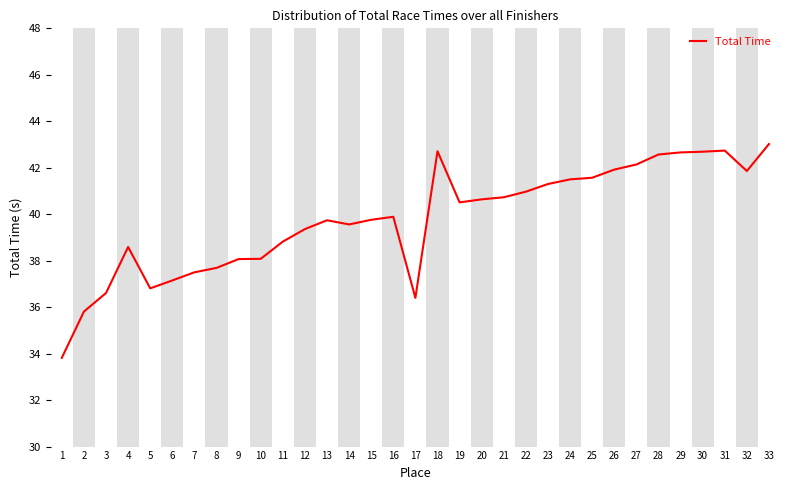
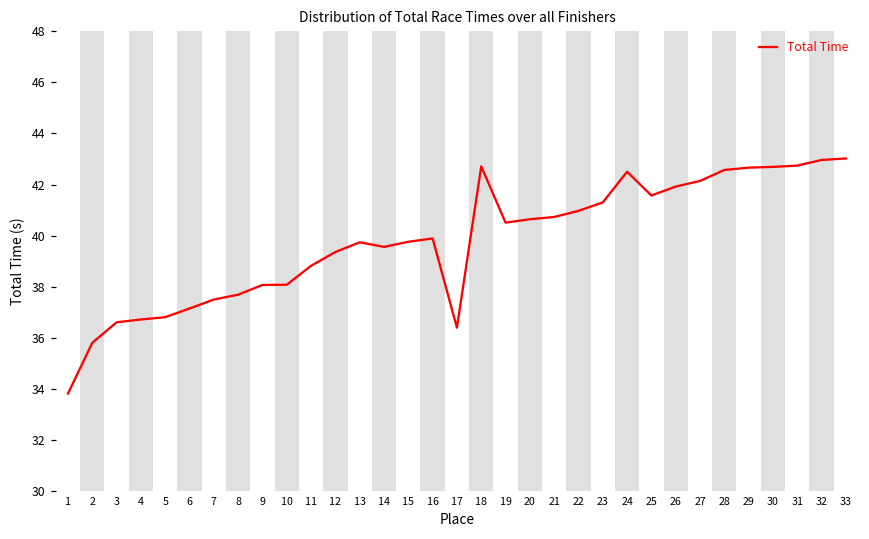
4: 38.6 -> 36.7
24: 41.5 -> 42.5
32: 41.9 -> 43.0
